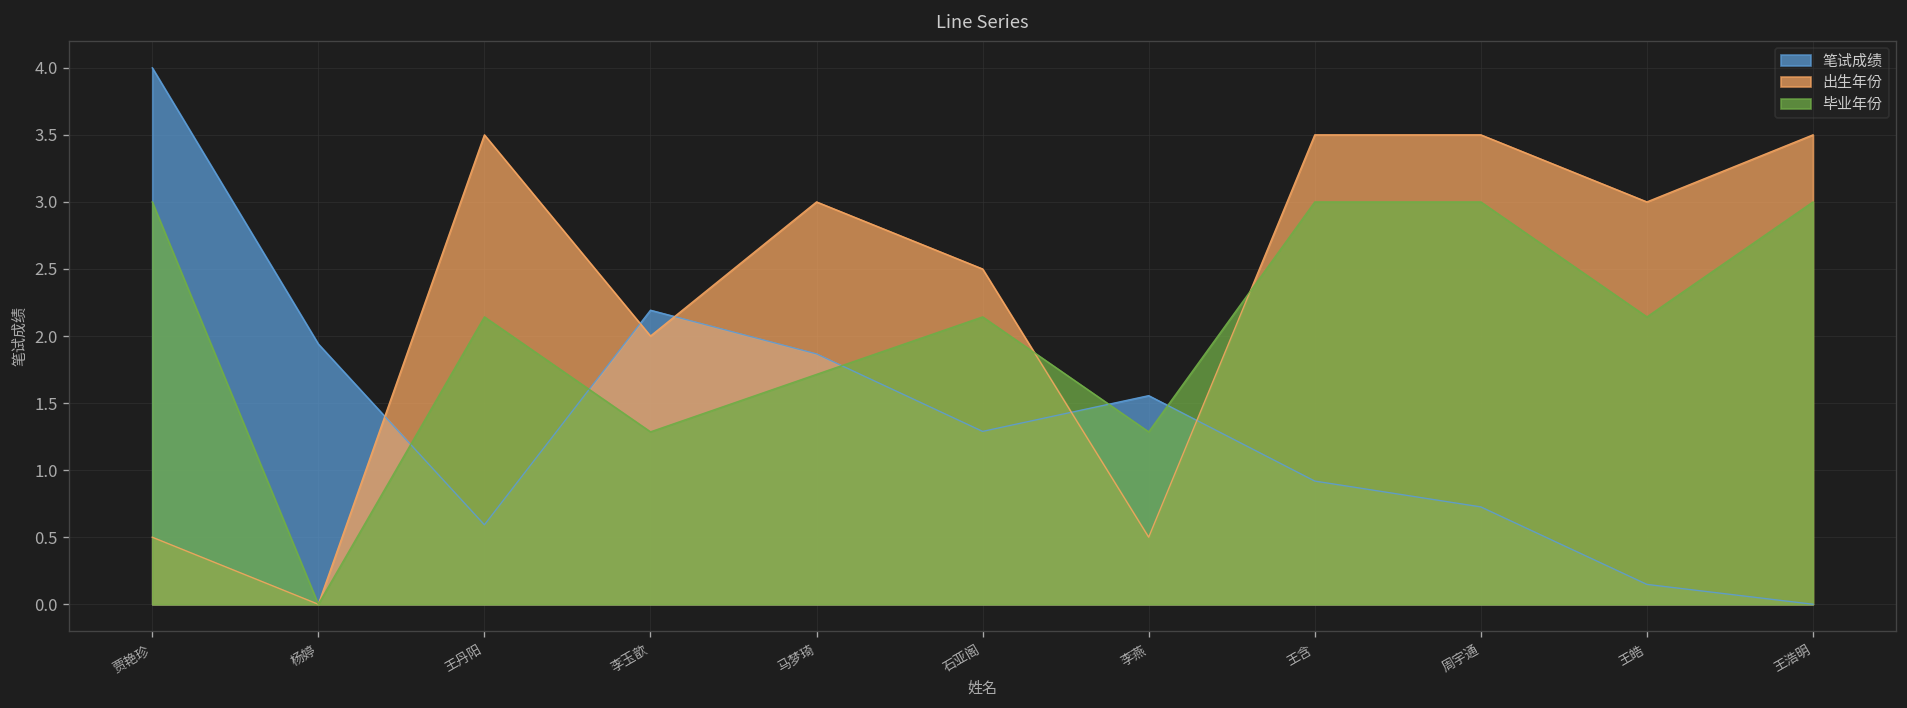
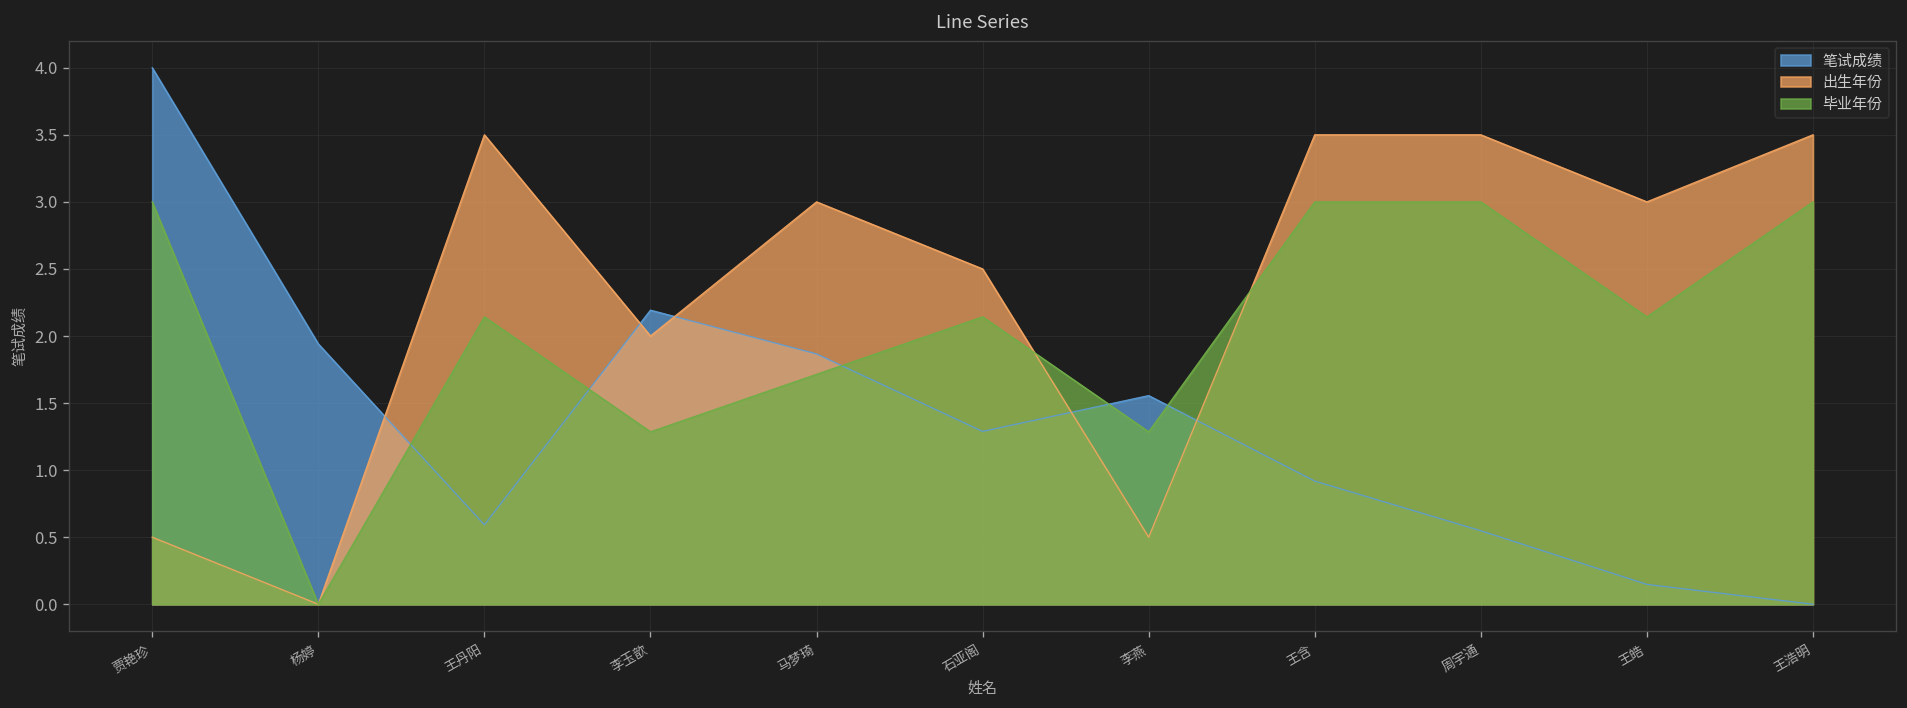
笔试成绩, 周宇通: 0.73 -> 0.55
